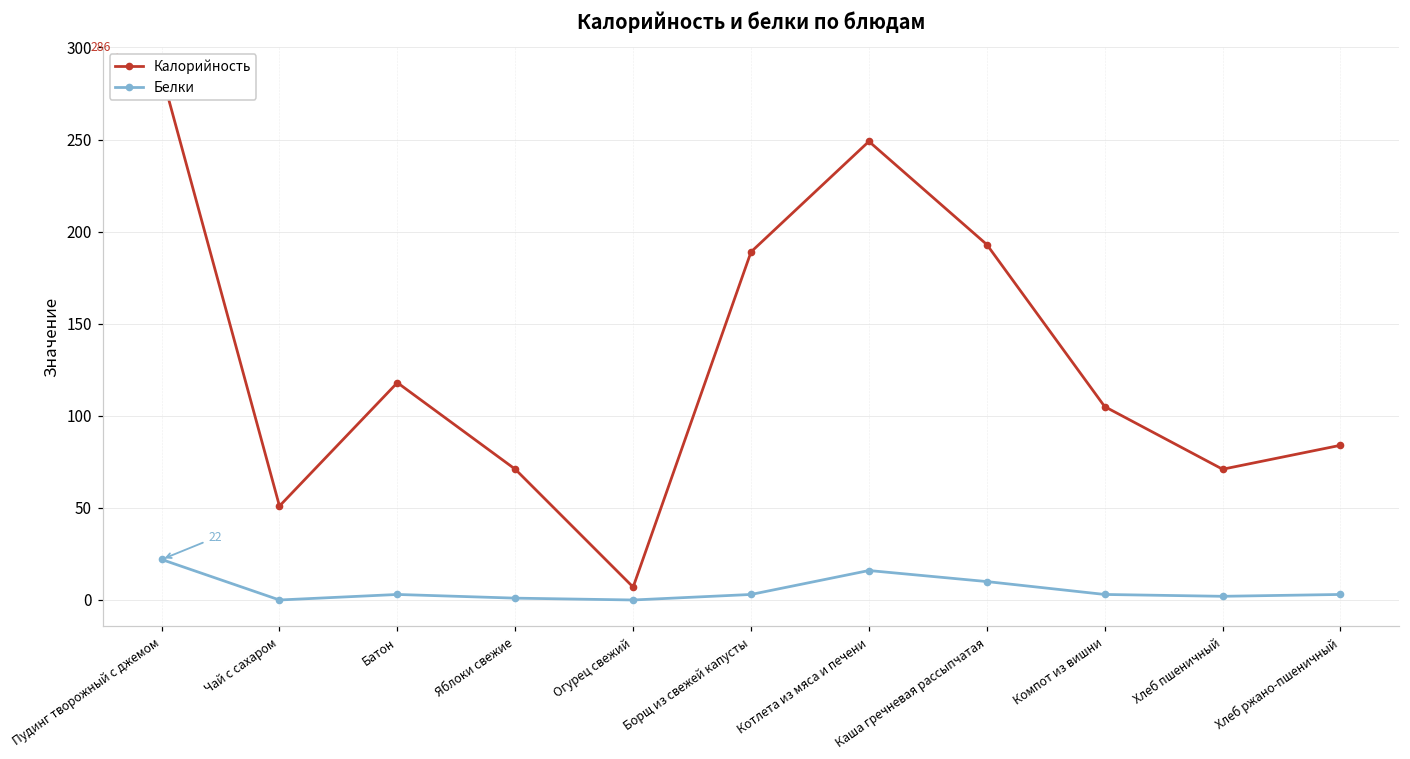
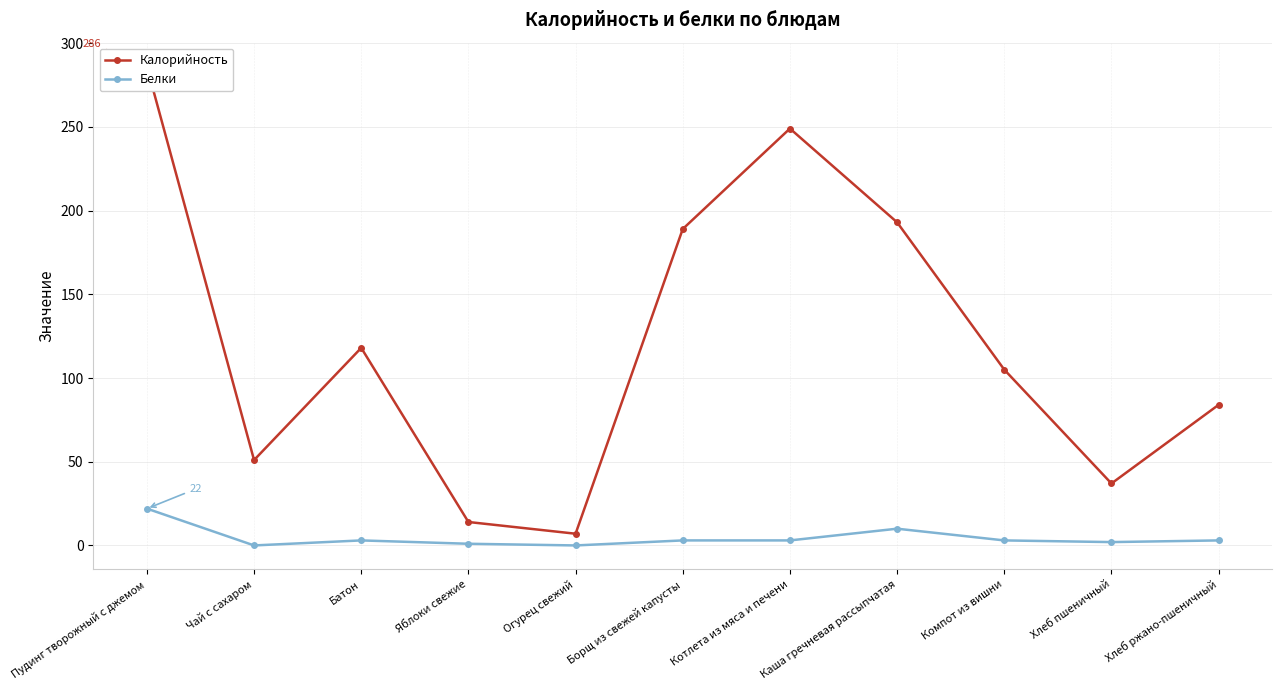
Калорийность, Яблоки свежие: 71 -> 14
Белки, Котлета из мяса и печени: 16 -> 3
Калорийность, Хлеб пшеничный: 71 -> 37
